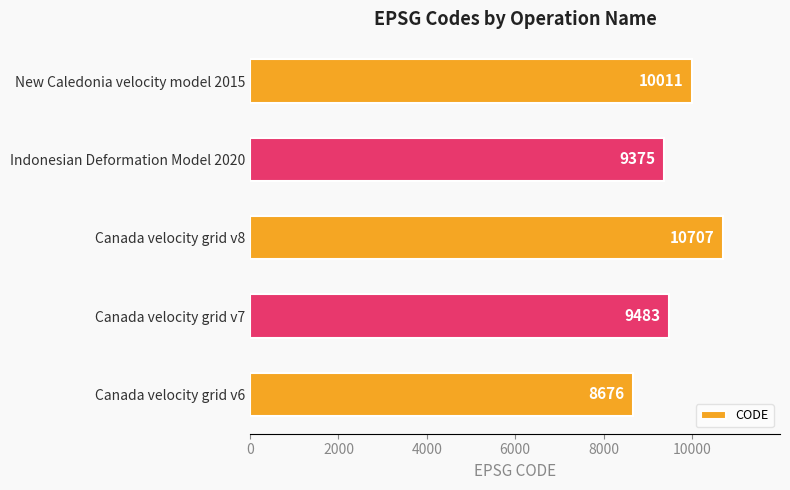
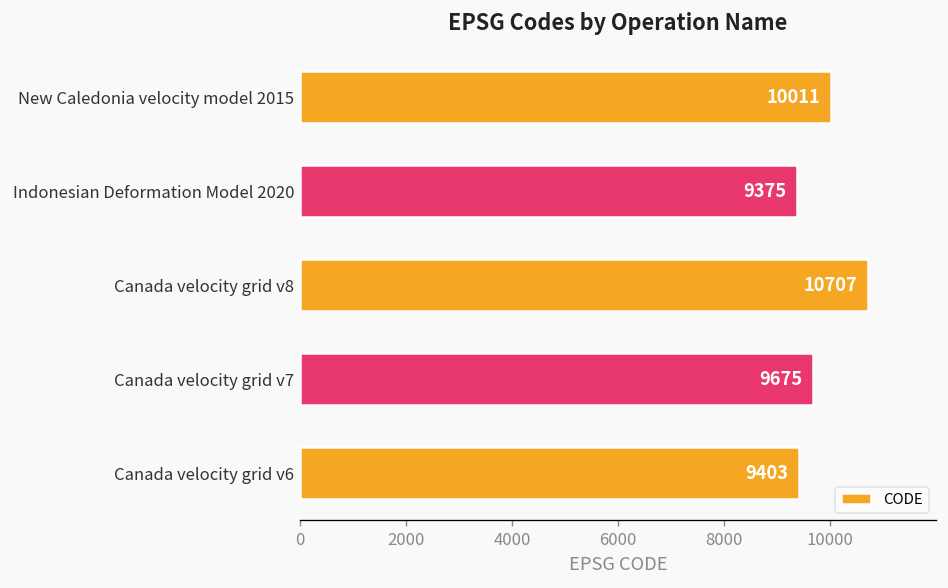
Canada velocity grid v7: 9483 -> 9675
Canada velocity grid v6: 8676 -> 9403
